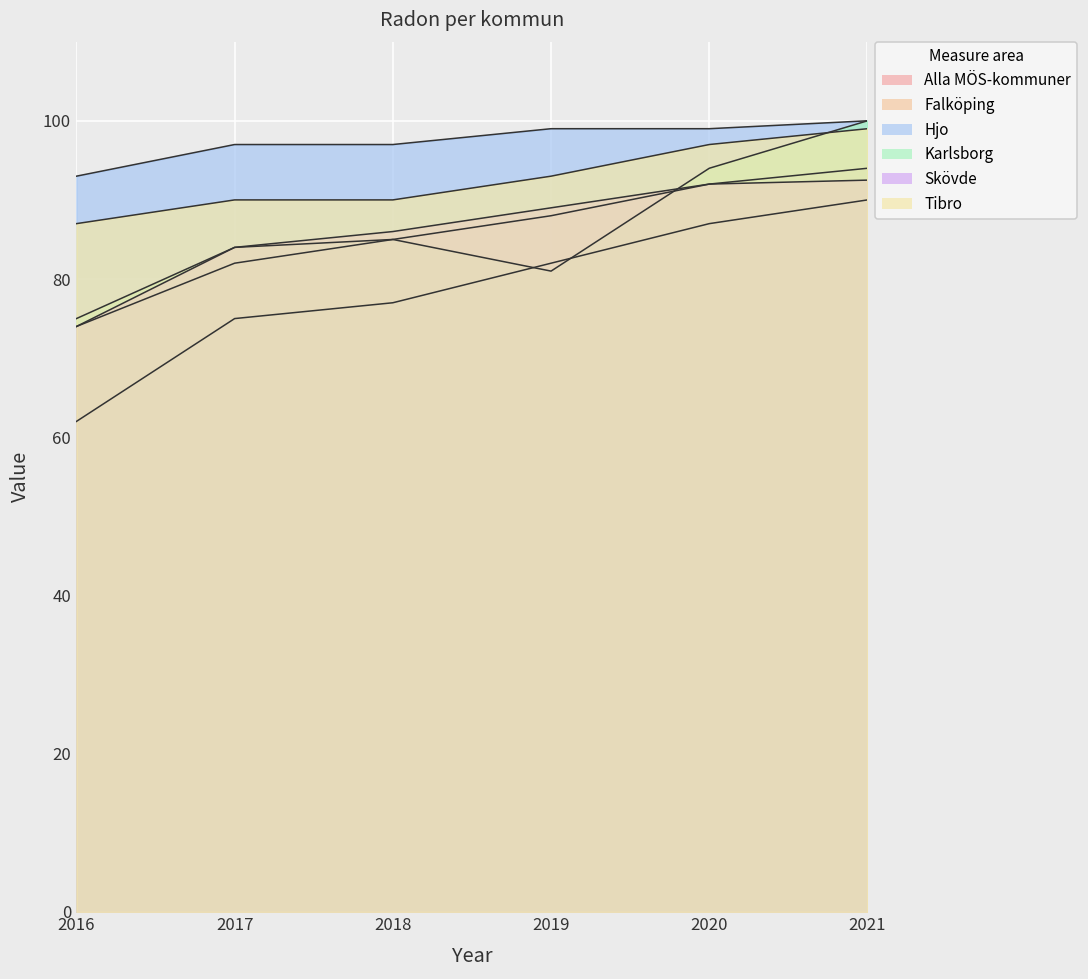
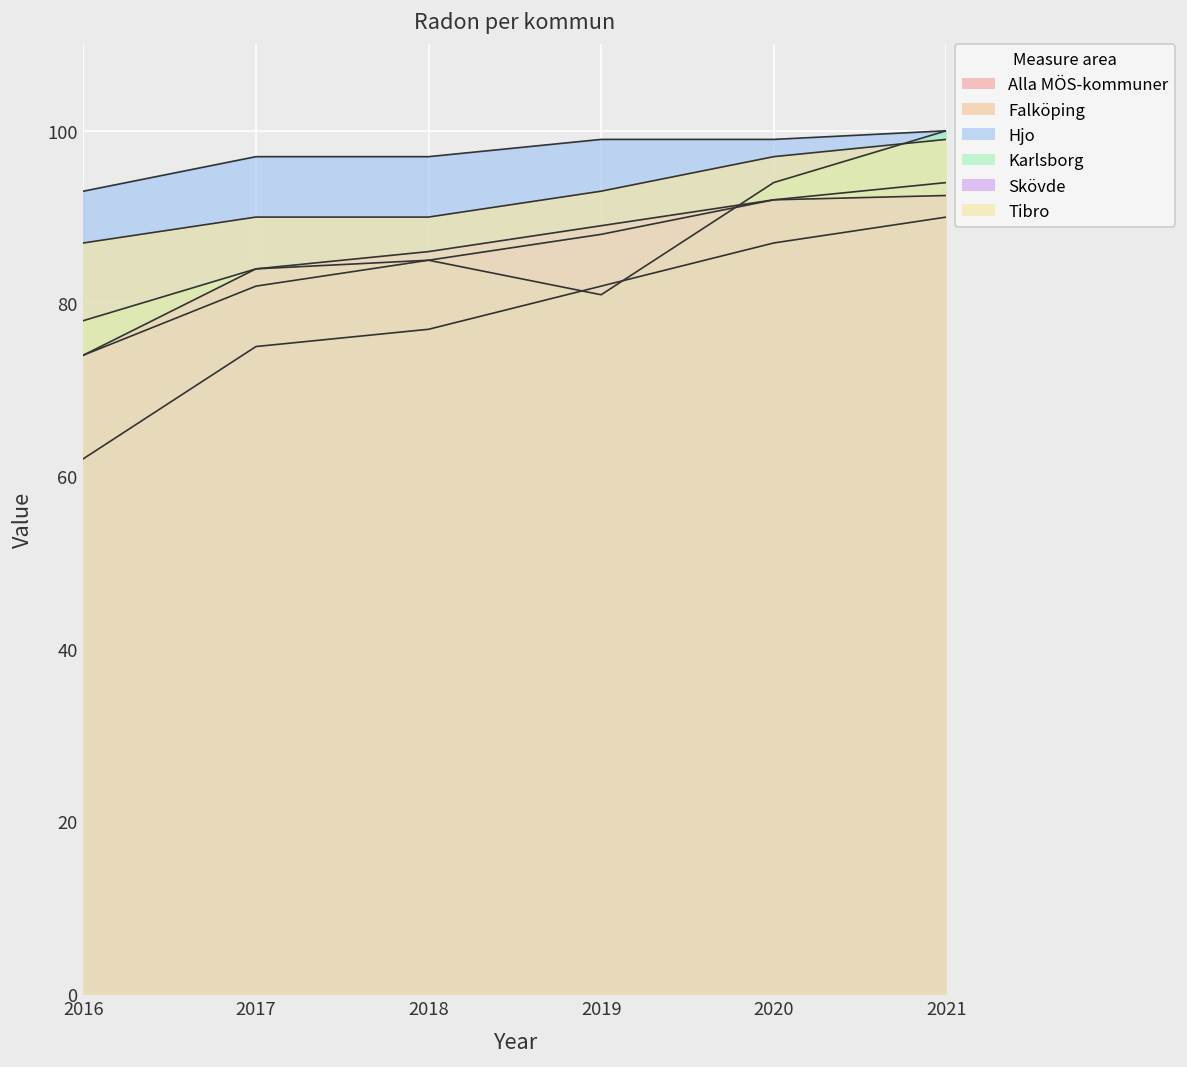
Karlsborg, 2016: 75 -> 78
